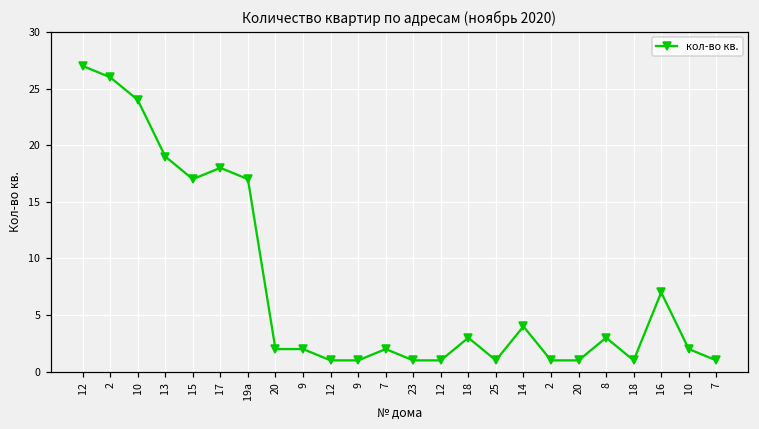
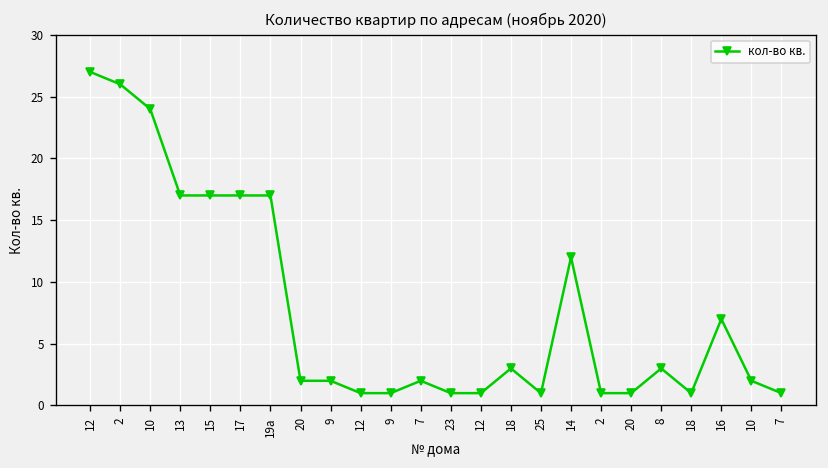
13: 19 -> 17
17: 18 -> 17
14: 4 -> 12
